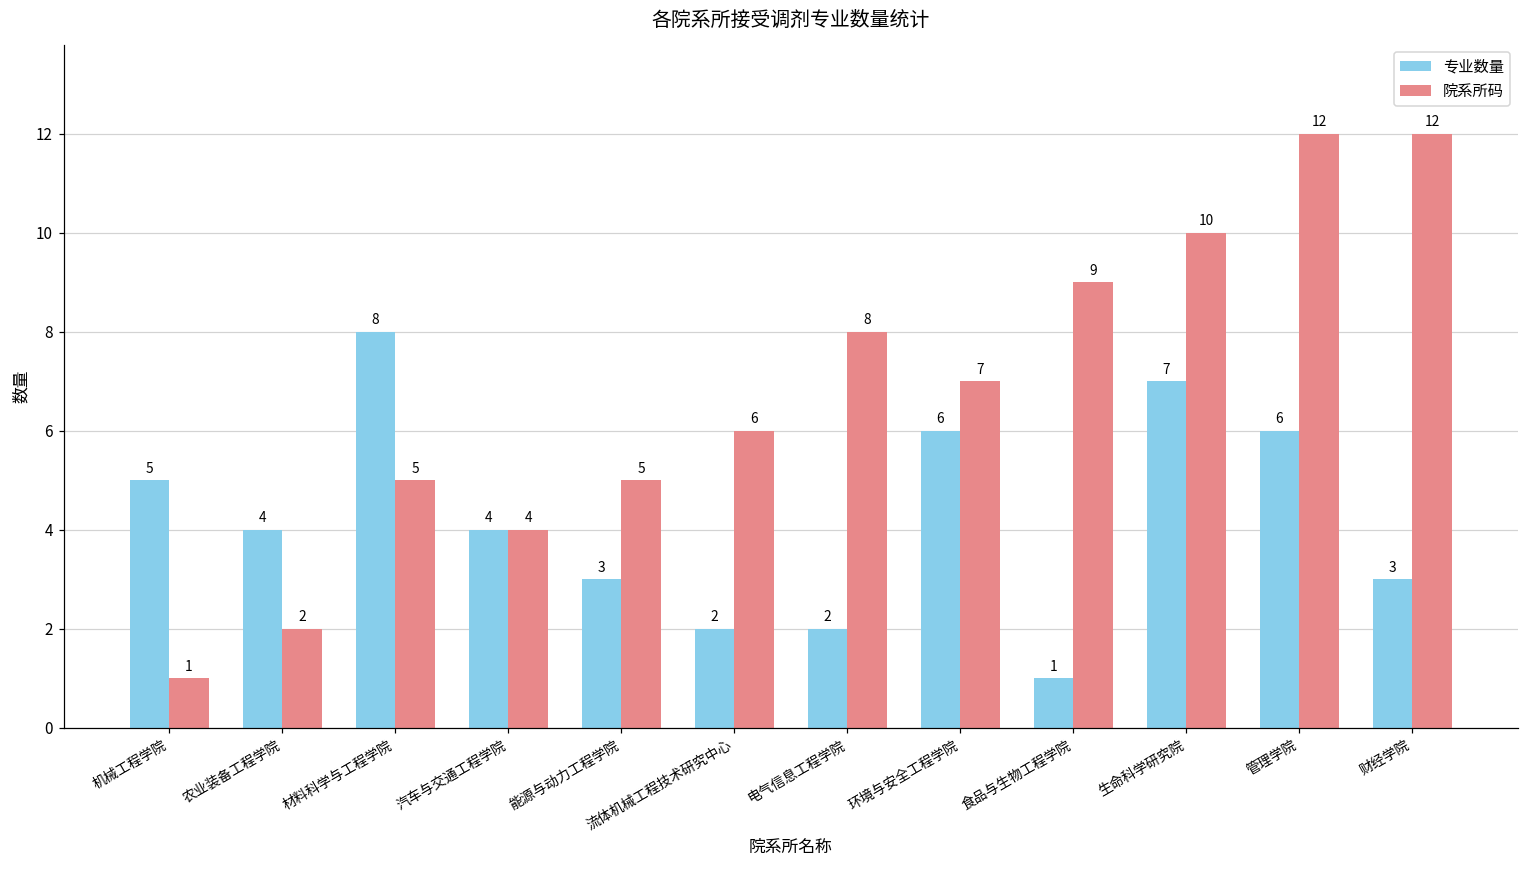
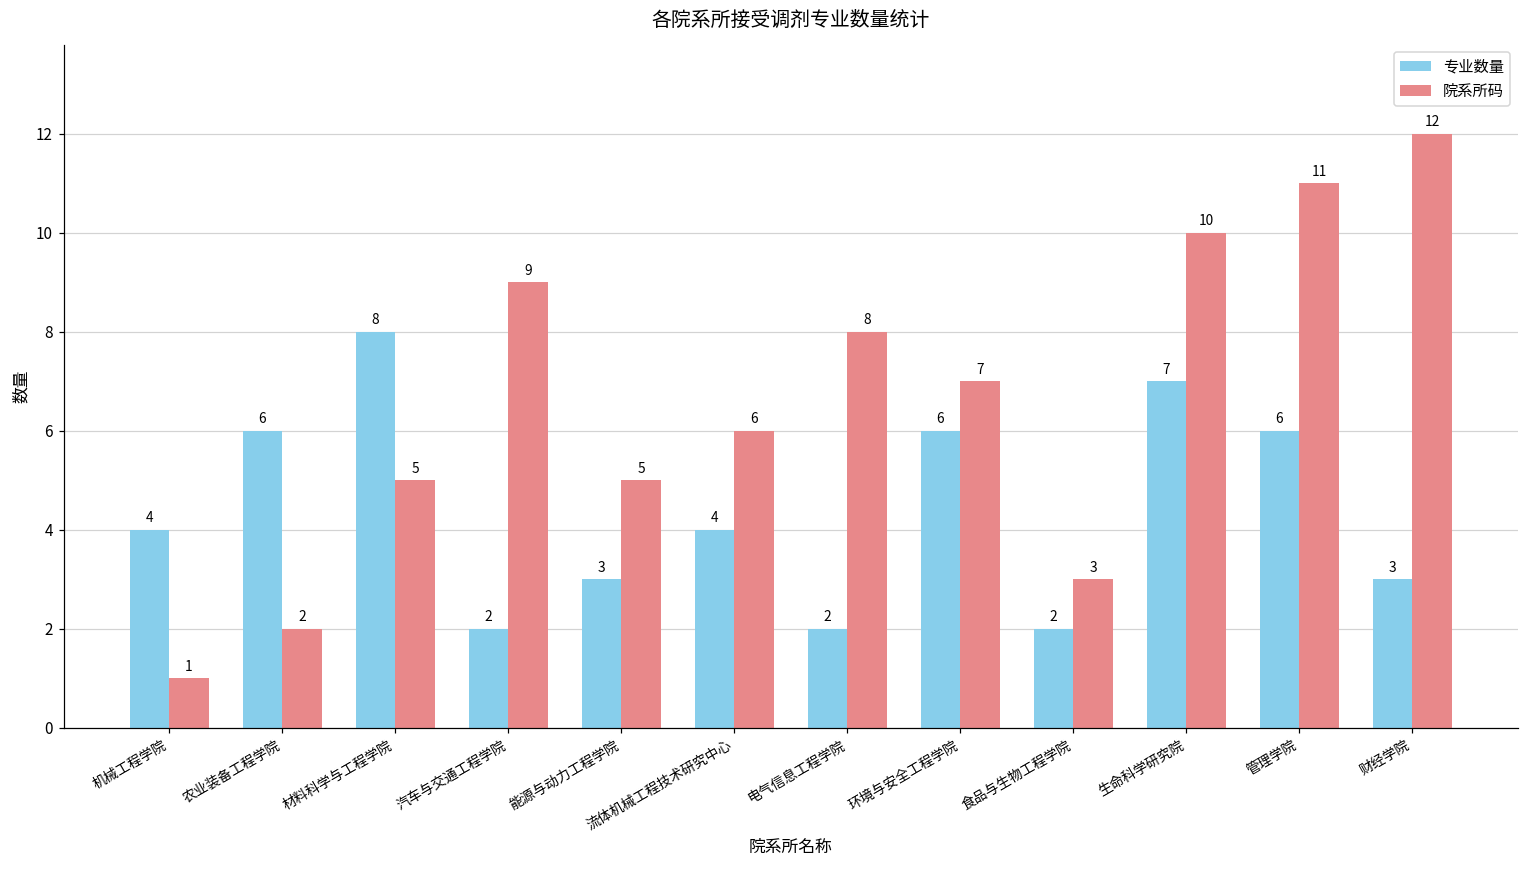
专业数量, 机械工程学院: 5 -> 4
专业数量, 农业装备工程学院: 4 -> 6
专业数量, 汽车与交通工程学院: 4 -> 2
院系所码, 汽车与交通工程学院: 4 -> 9
专业数量, 流体机械工程技术研究中心: 2 -> 4
专业数量, 食品与生物工程学院: 1 -> 2
院系所码, 食品与生物工程学院: 9 -> 3
院系所码, 管理学院: 12 -> 11
